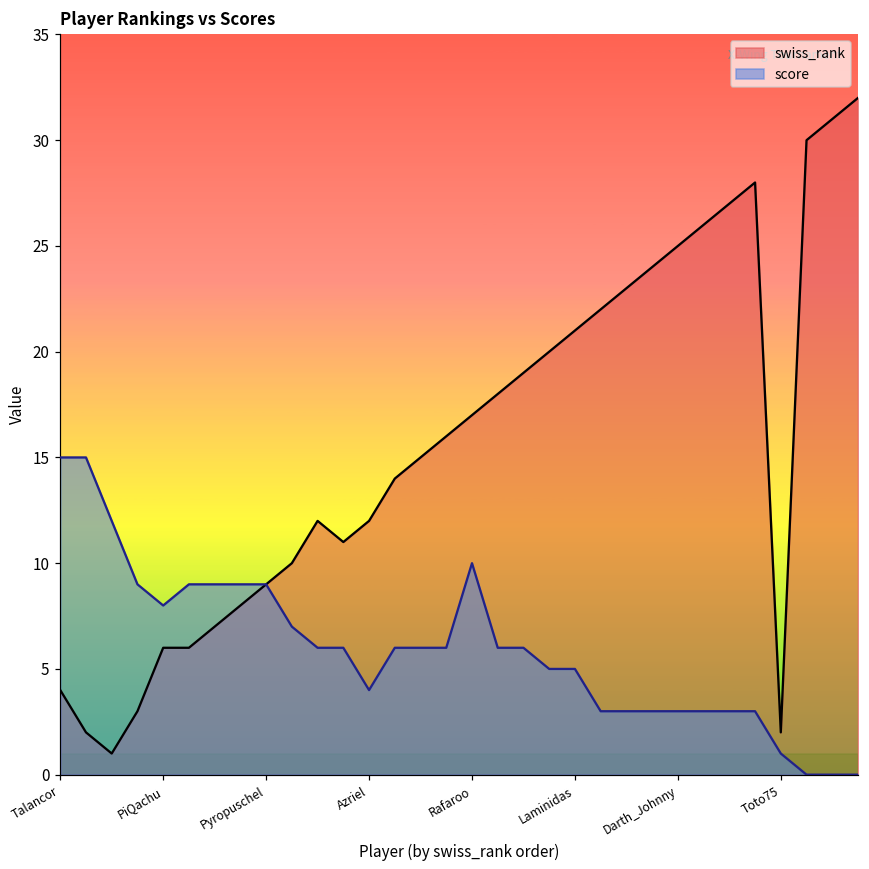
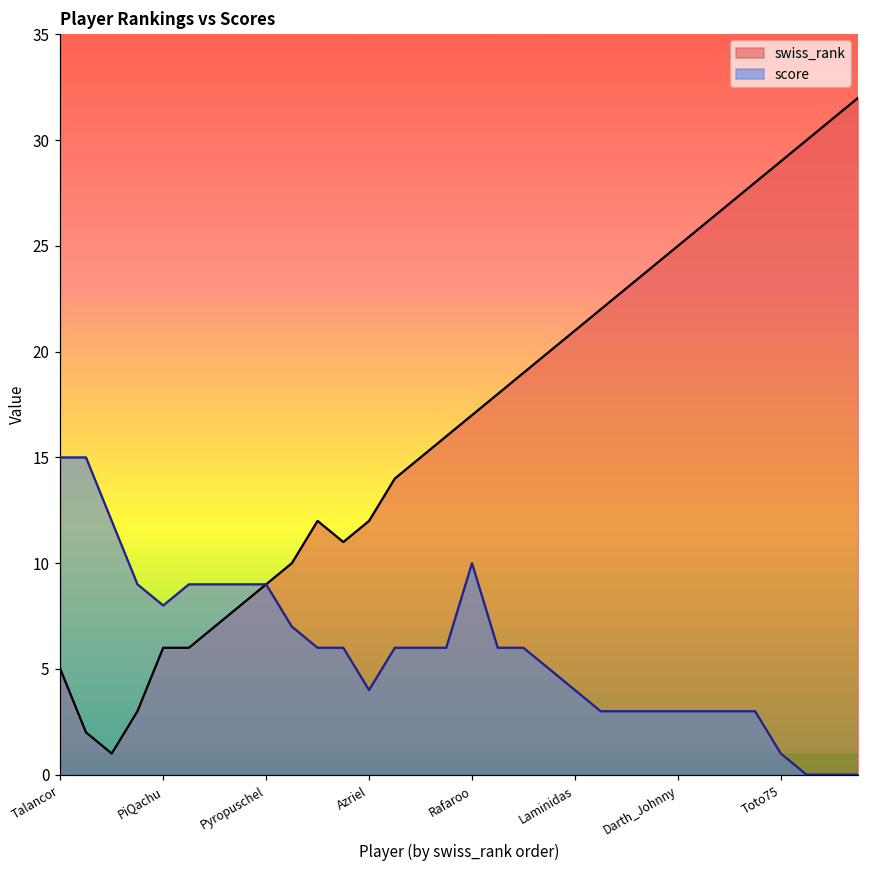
swiss_rank, Talancor: 4 -> 5
score, Laminidas: 5 -> 4
swiss_rank, Toto75: 2 -> 29
